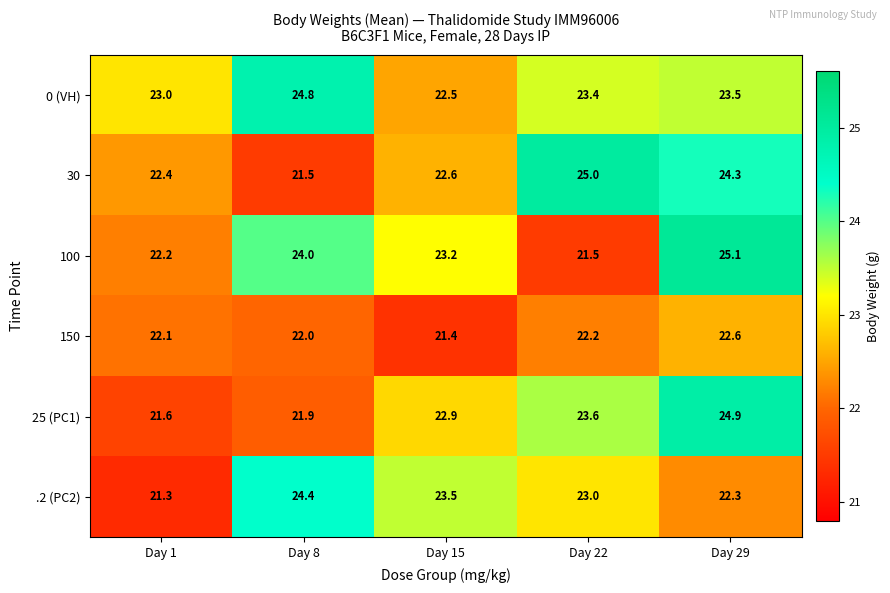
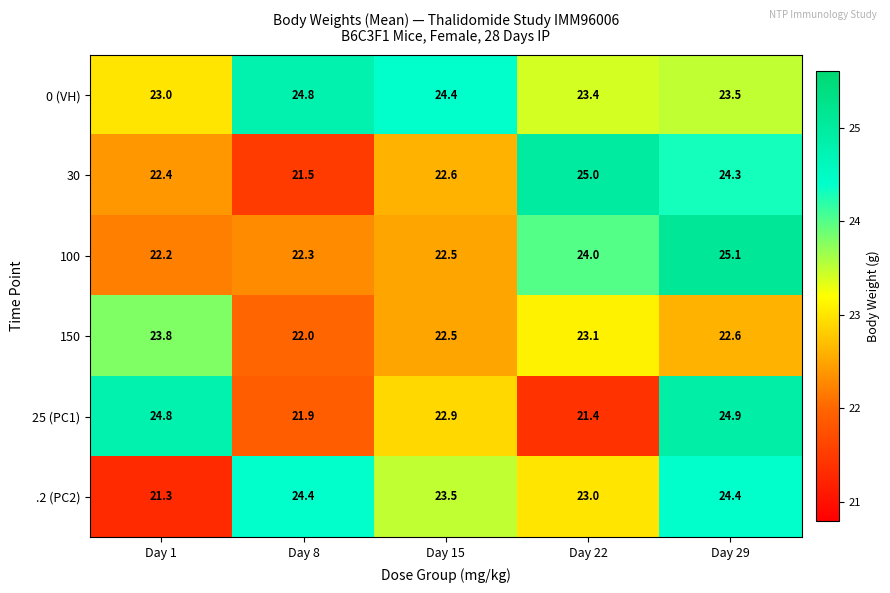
0 (VH), Day 15: 22.5 -> 24.4
100, Day 8: 24.0 -> 22.3
100, Day 15: 23.2 -> 22.5
100, Day 22: 21.5 -> 24.0
150, Day 1: 22.1 -> 23.8
150, Day 15: 21.4 -> 22.5
150, Day 22: 22.2 -> 23.1
25 (PC1), Day 1: 21.6 -> 24.8
25 (PC1), Day 22: 23.6 -> 21.4
.2 (PC2), Day 29: 22.3 -> 24.4
